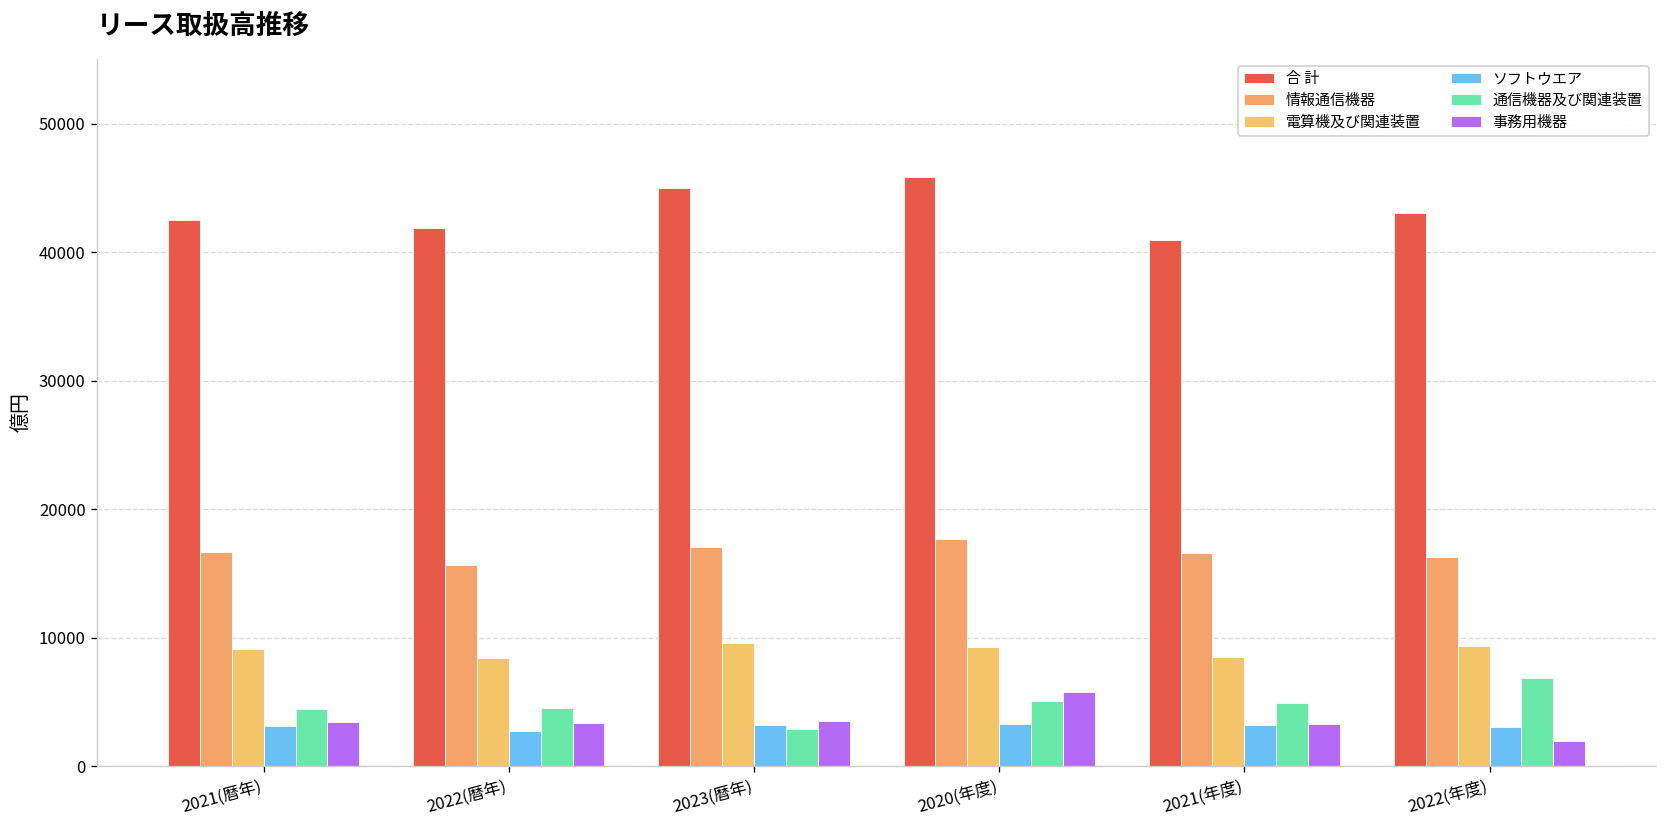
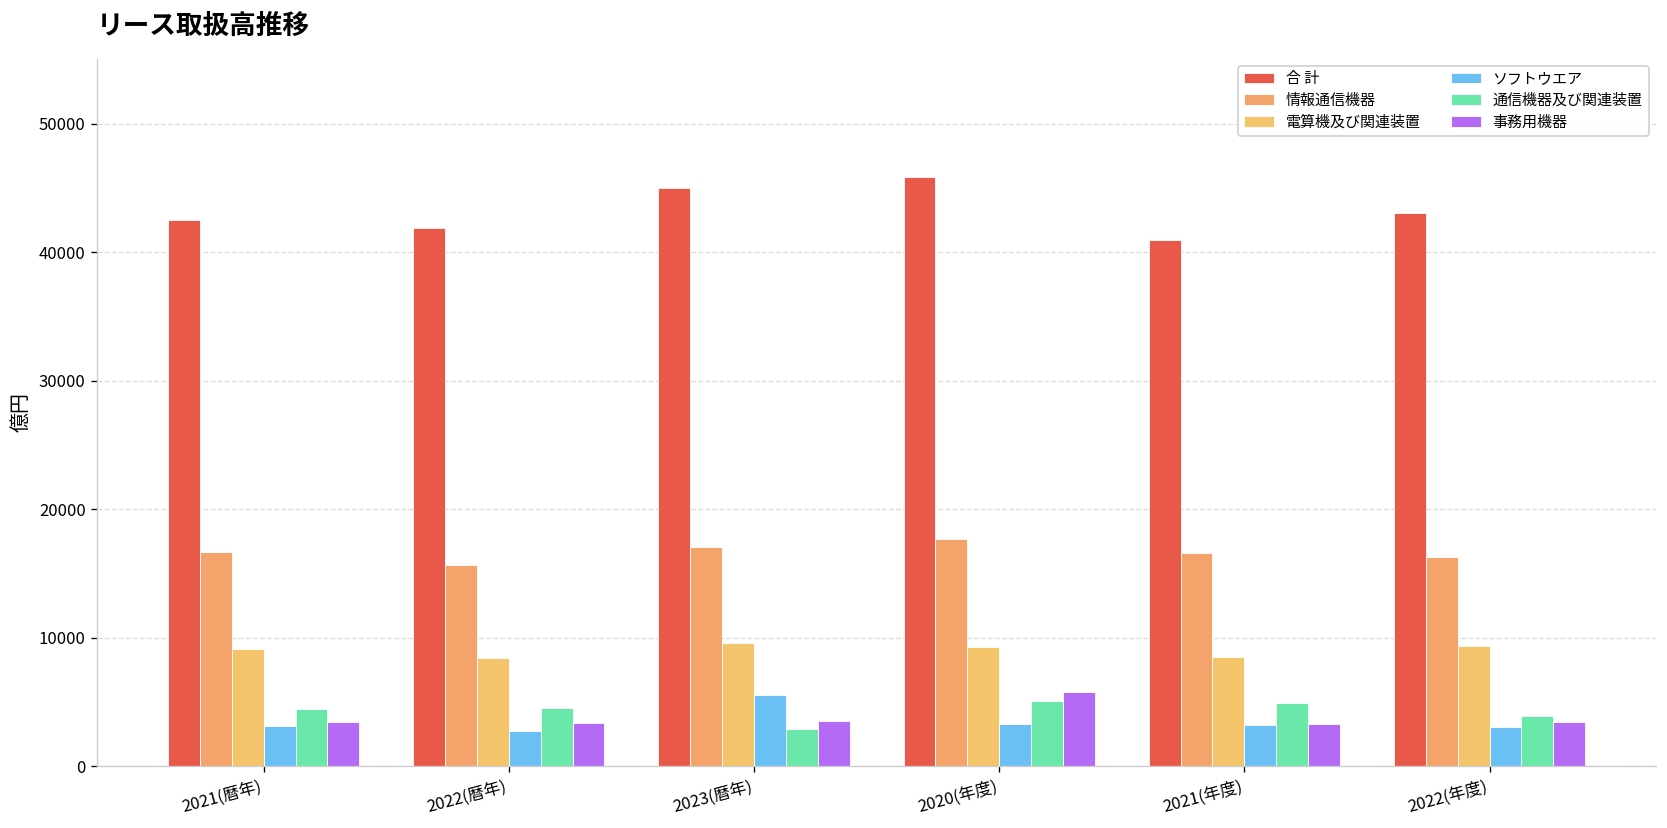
ソフトウエア, 2023(暦年): 3200 -> 5600
通信機器及び関連装置, 2022(年度): 6800 -> 3900
事務用機器, 2022(年度): 2000 -> 3400
